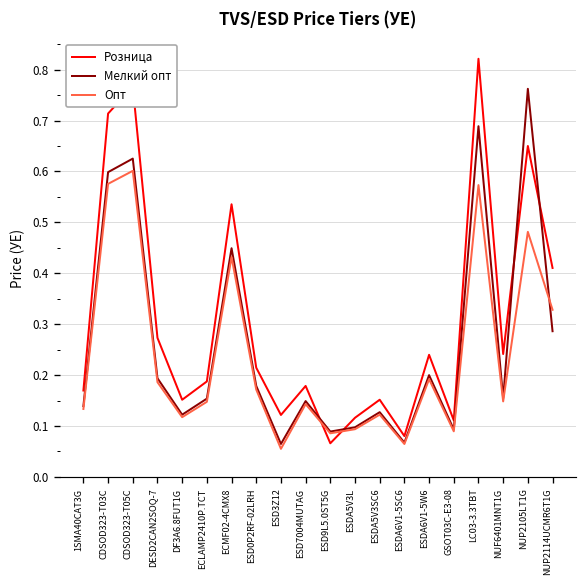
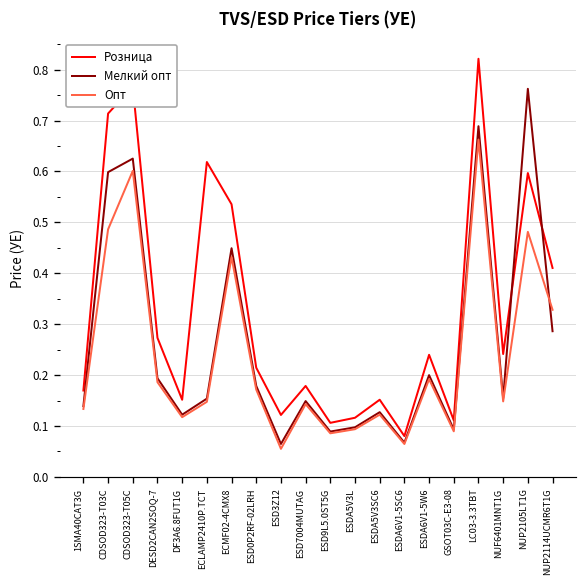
Опт, CDSOD323-T03C: 0.58 -> 0.49
Розница, ECLAMP2410P.TCT: 0.19 -> 0.62
Розница, ESD9L5.0ST5G: 0.07 -> 0.11
Опт, LC03-3.3TBT: 0.57 -> 0.66
Розница, NUP2105LT1G: 0.65 -> 0.60
